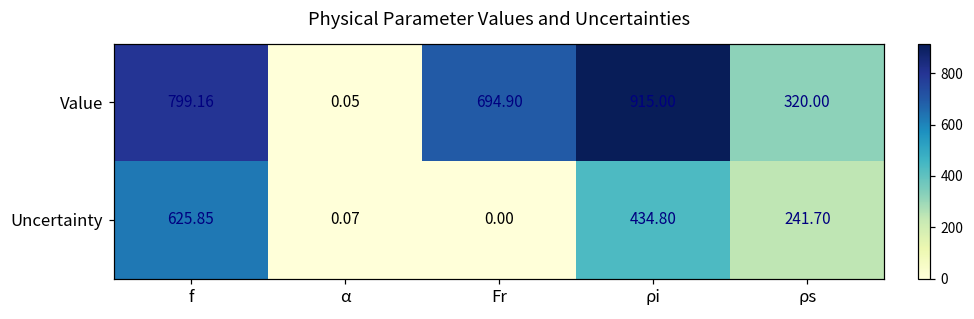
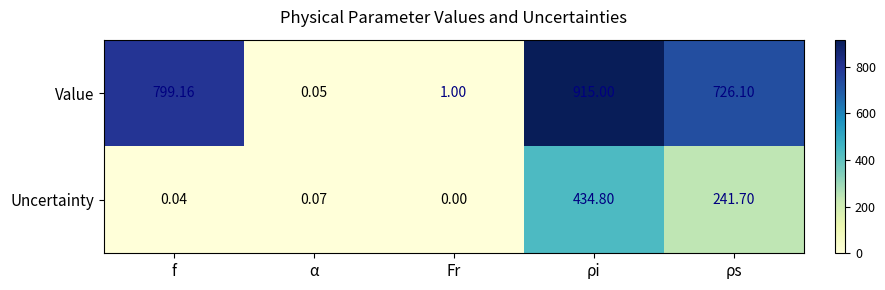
Value, Fr: 694.90 -> 1.00
Value, ρs: 320.00 -> 726.10
Uncertainty, f: 625.85 -> 0.04
